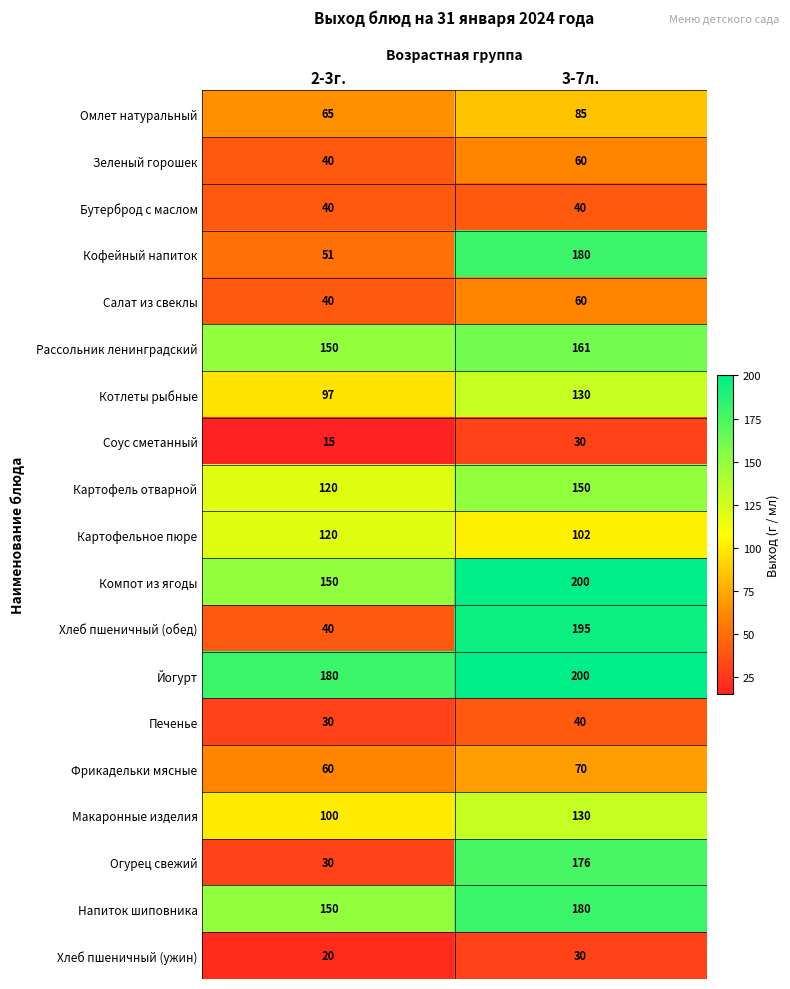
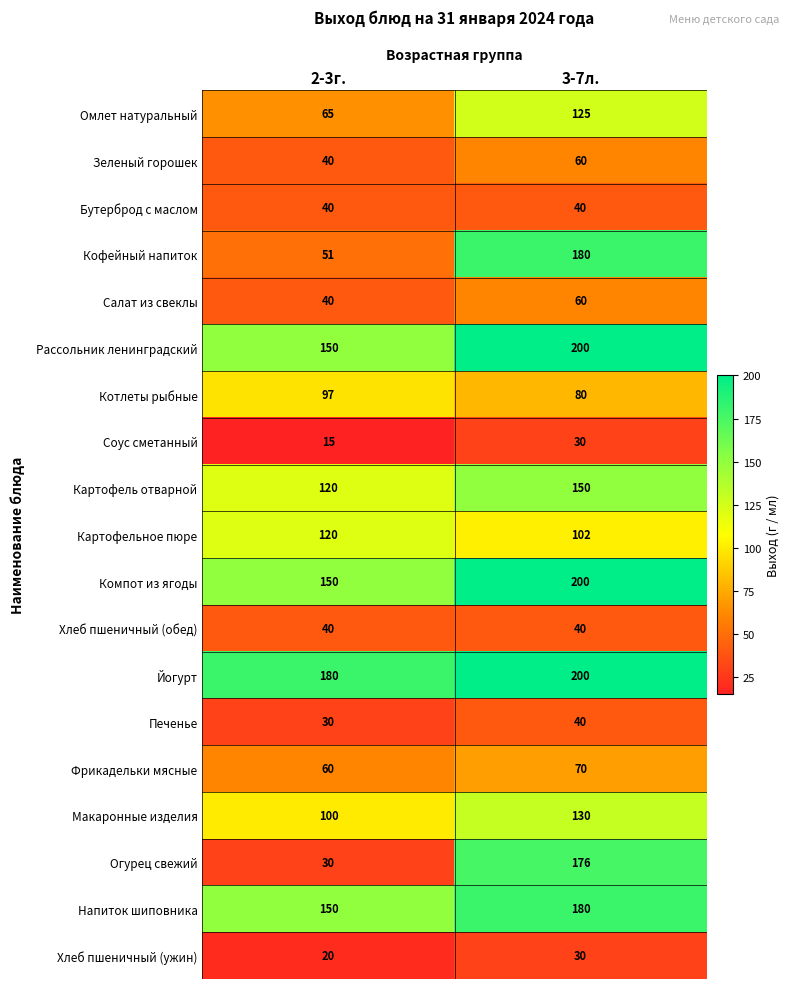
Омлет натуральный, 3-7л.: 85 -> 125
Рассольник ленинградский, 3-7л.: 161 -> 200
Котлеты рыбные, 3-7л.: 130 -> 80
Хлеб пшеничный (обед), 3-7л.: 195 -> 40
